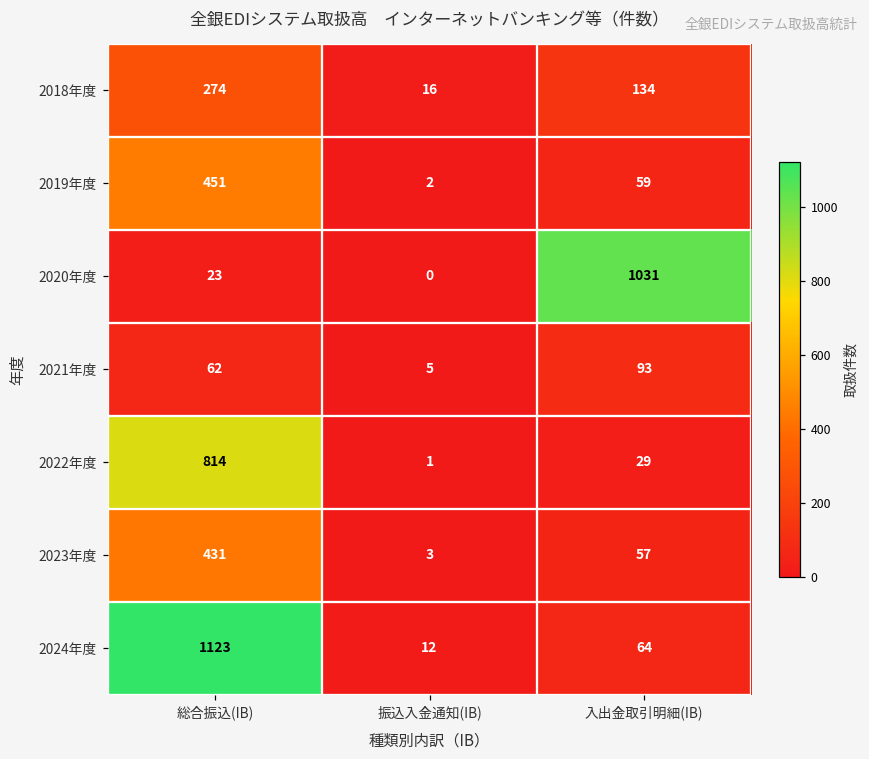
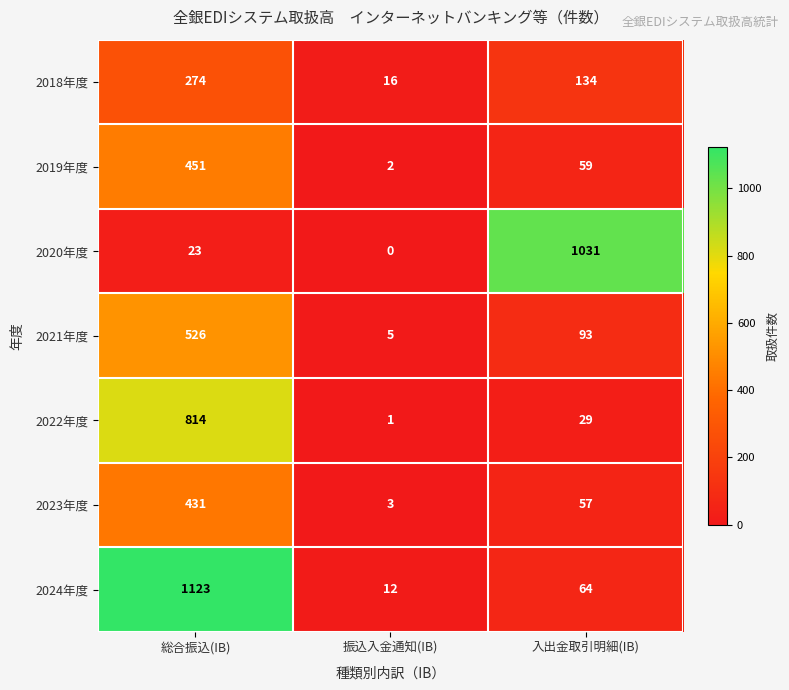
2021年度, 総合振込(IB): 62 -> 526
